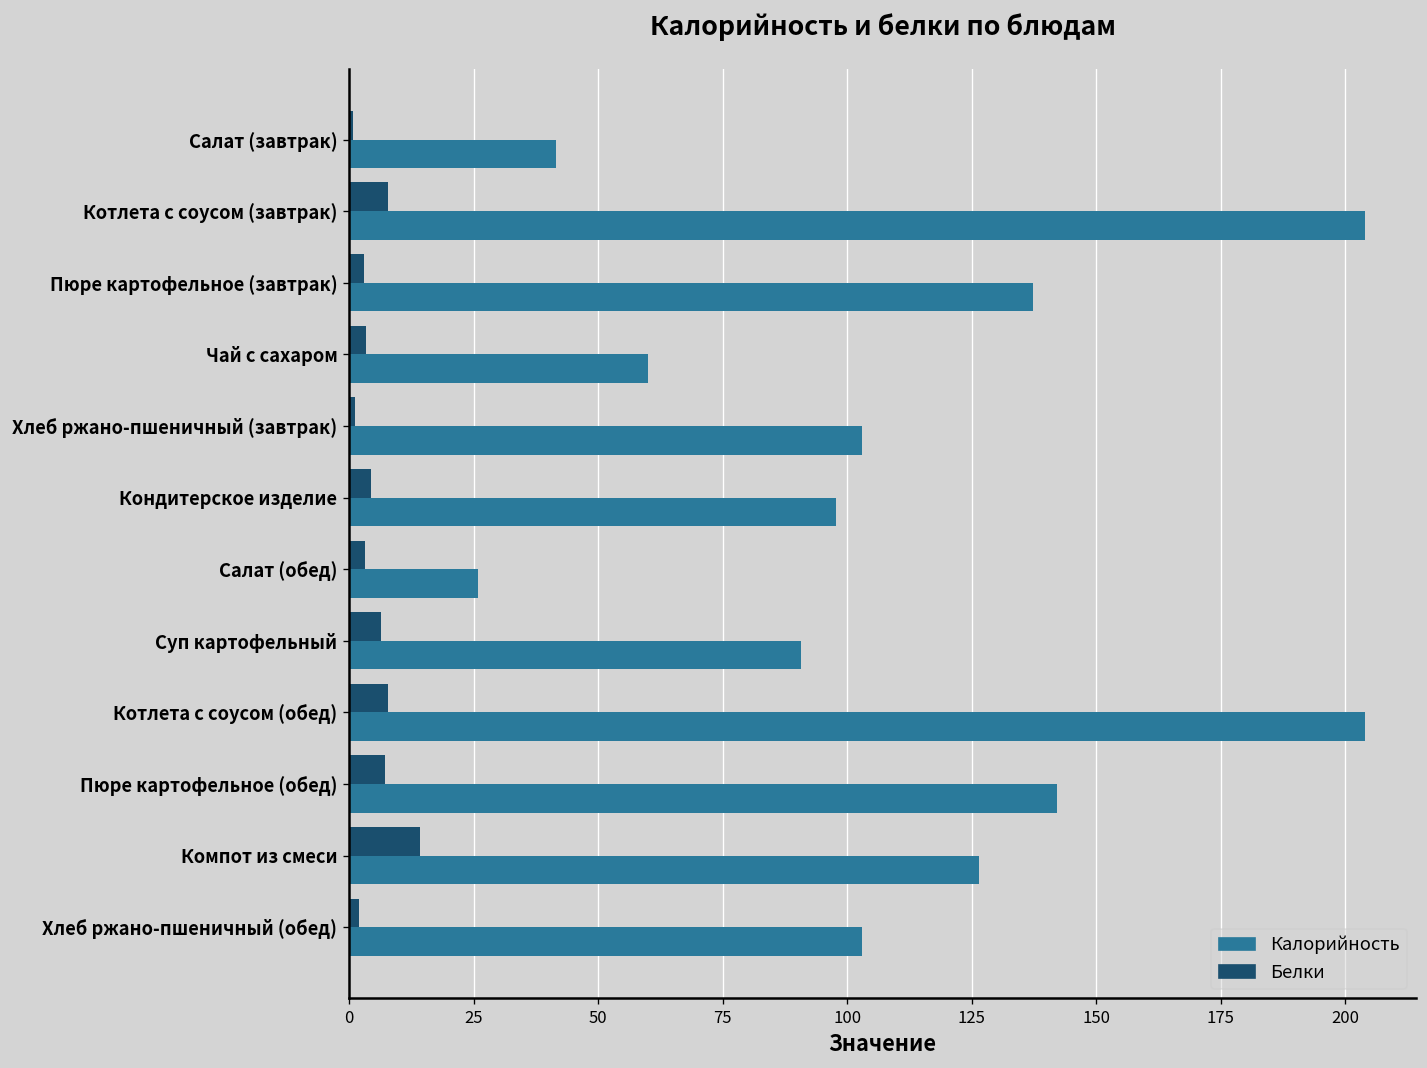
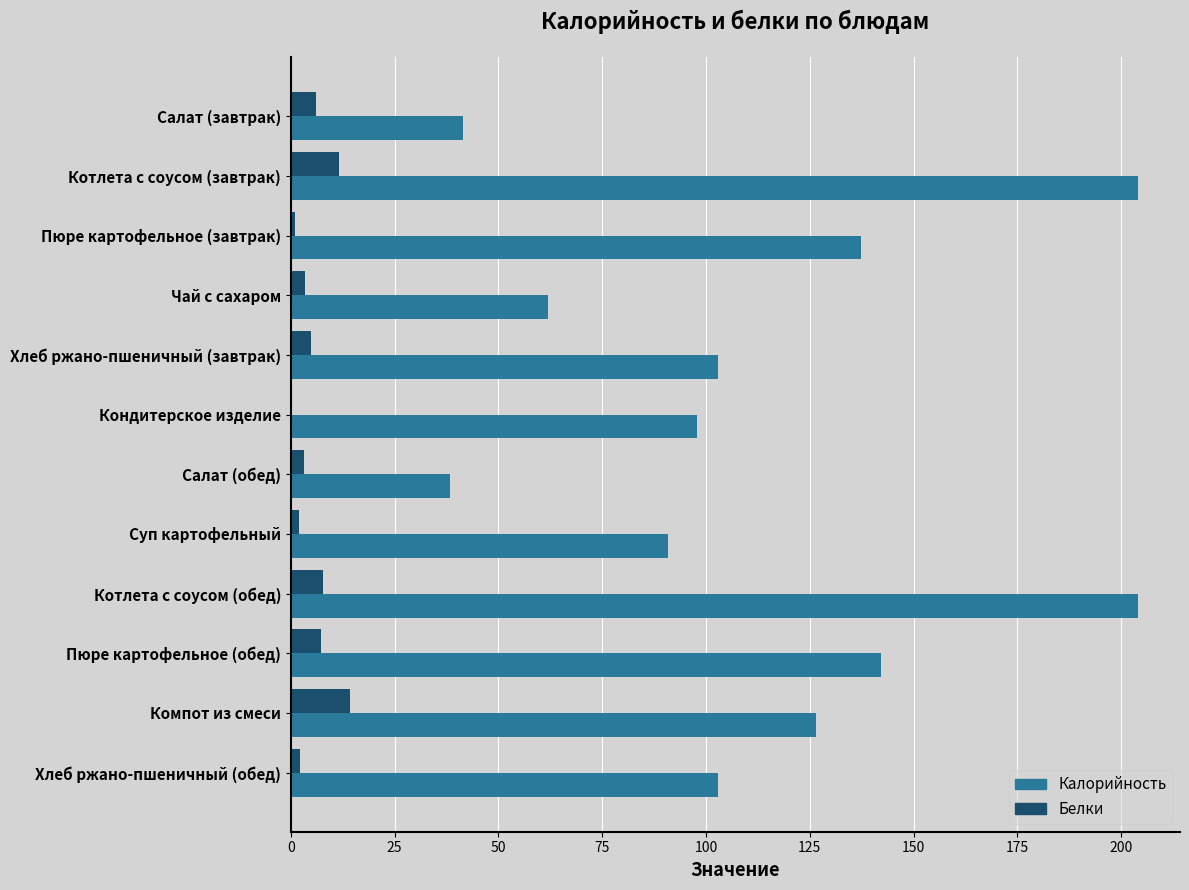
Белки, Салат (завтрак): 1 -> 6
Белки, Котлета с соусом (завтрак): 8 -> 12
Белки, Пюре картофельное (завтрак): 3 -> 1
Калорийность, Чай с сахаром: 60 -> 62
Белки, Хлеб ржано-пшеничный (завтрак): 1 -> 5
Белки, Кондитерское изделие: 4 -> 0
Калорийность, Салат (обед): 26 -> 38
Белки, Суп картофельный: 6 -> 2
